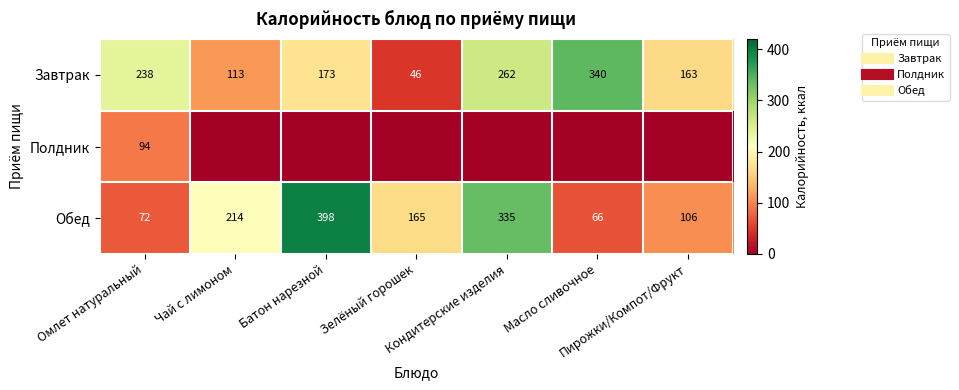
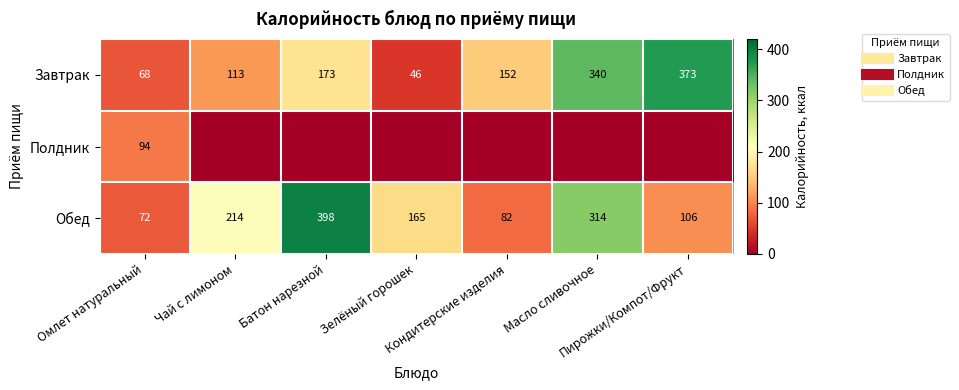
Завтрак, Омлет натуральный: 238 -> 68
Завтрак, Кондитерские изделия: 262 -> 152
Завтрак, Пирожки/Компот/Фрукт: 163 -> 373
Обед, Кондитерские изделия: 335 -> 82
Обед, Масло сливочное: 66 -> 314
